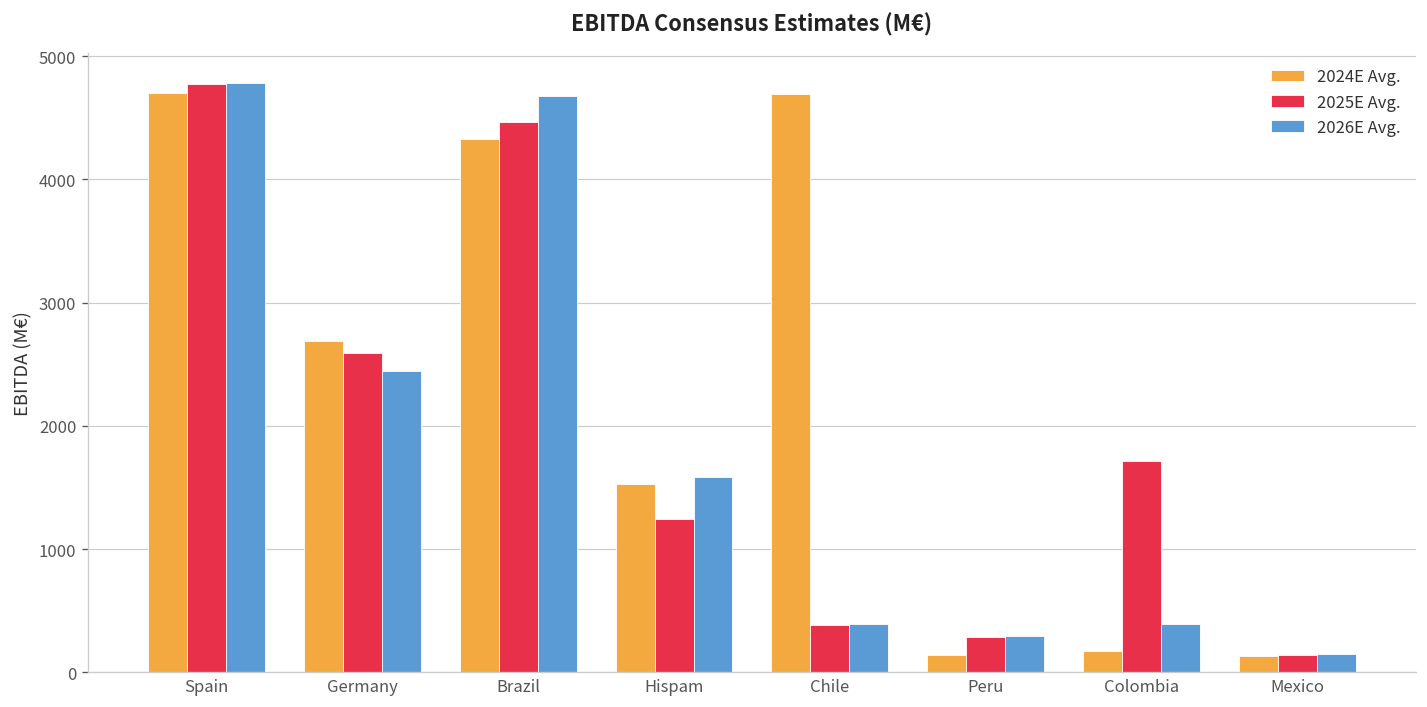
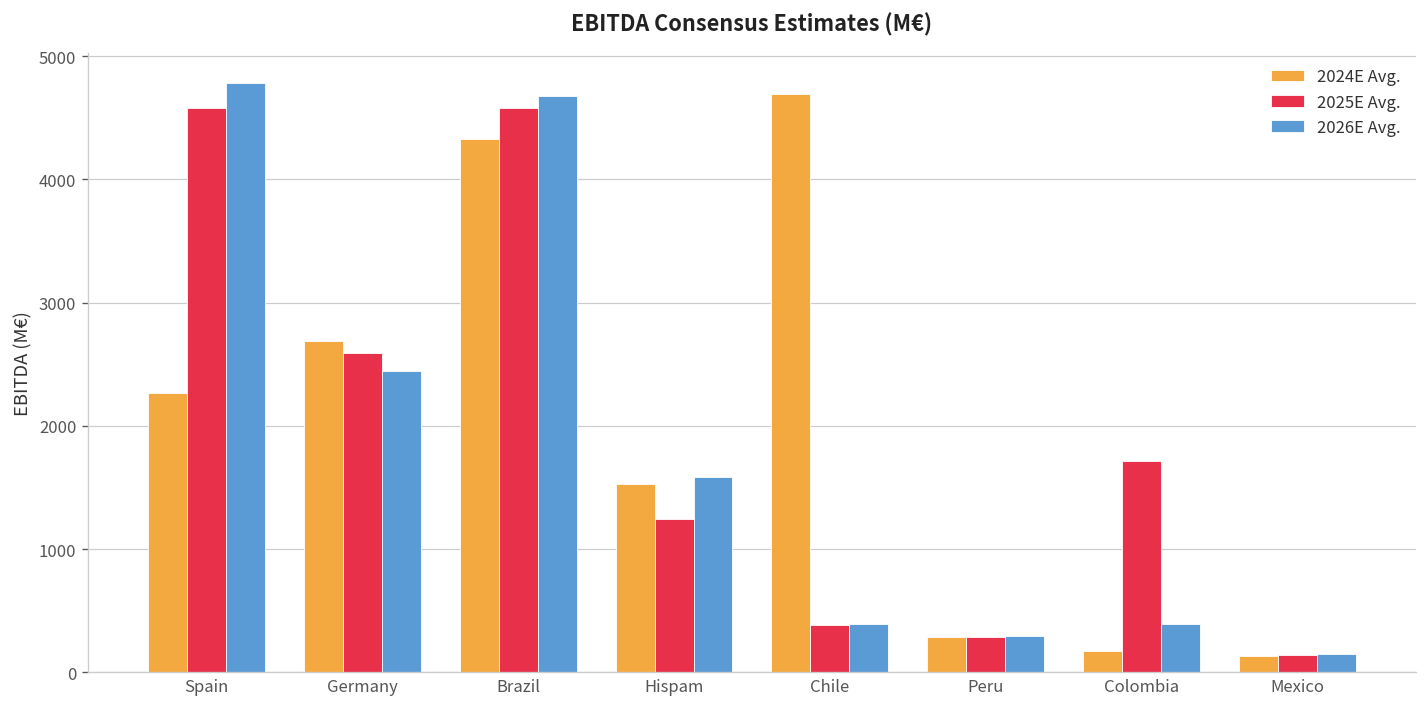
2024E Avg., Spain: 4700 -> 2260
2025E Avg., Spain: 4770 -> 4580
2025E Avg., Brazil: 4460 -> 4580
2024E Avg., Peru: 140 -> 290
